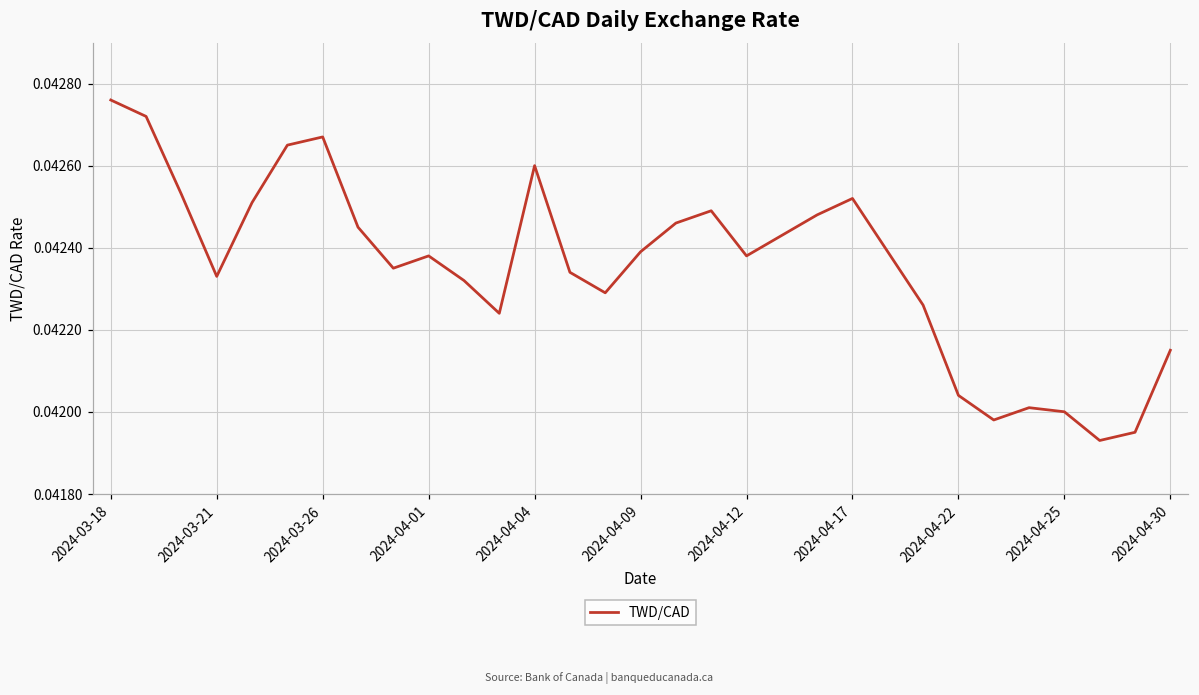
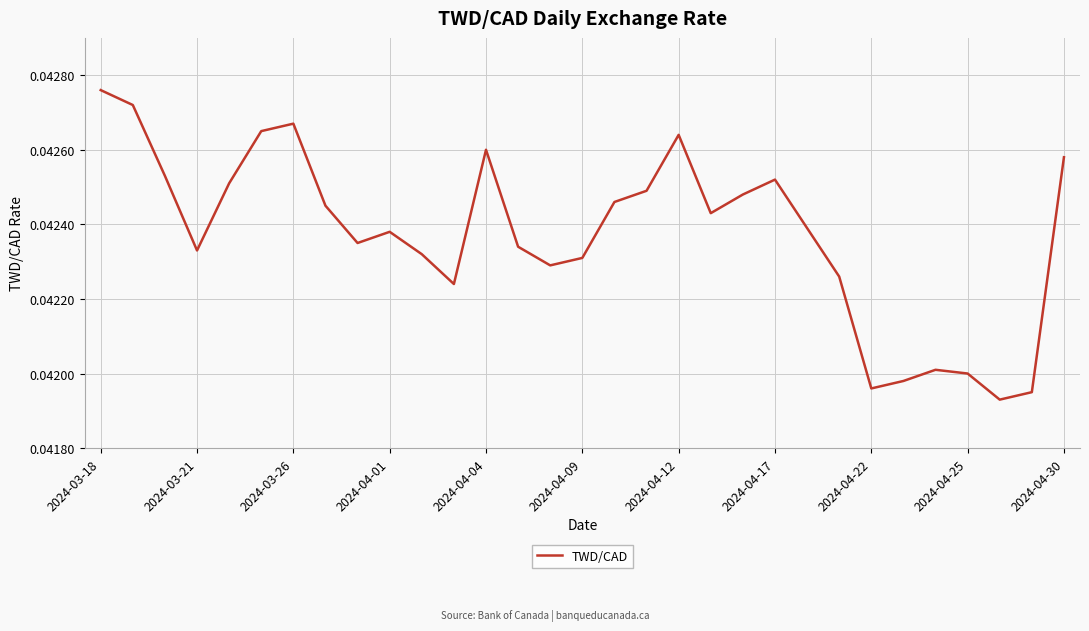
2024-04-09: 0.04239 -> 0.04231
2024-04-12: 0.04238 -> 0.04264
2024-04-22: 0.04204 -> 0.04196
2024-04-30: 0.04215 -> 0.04258
